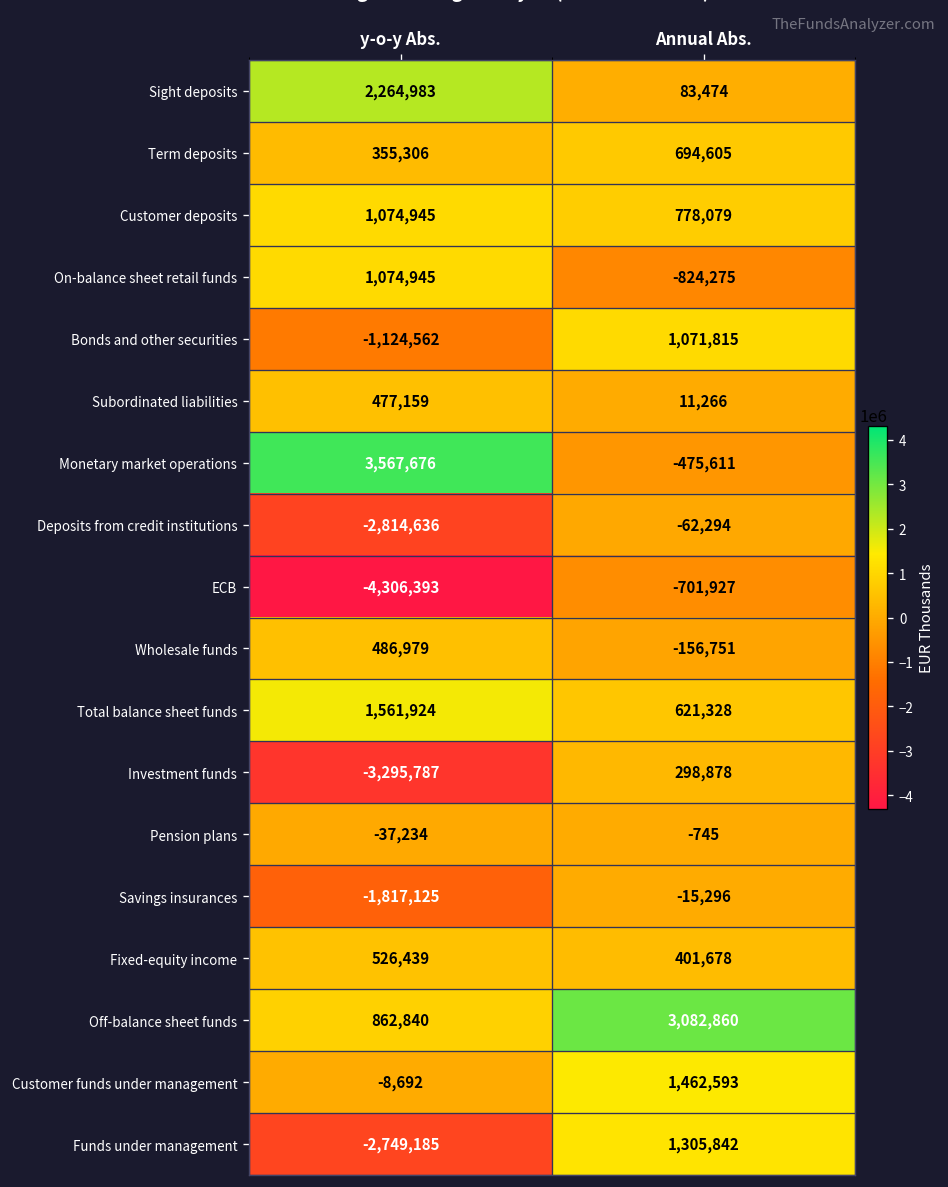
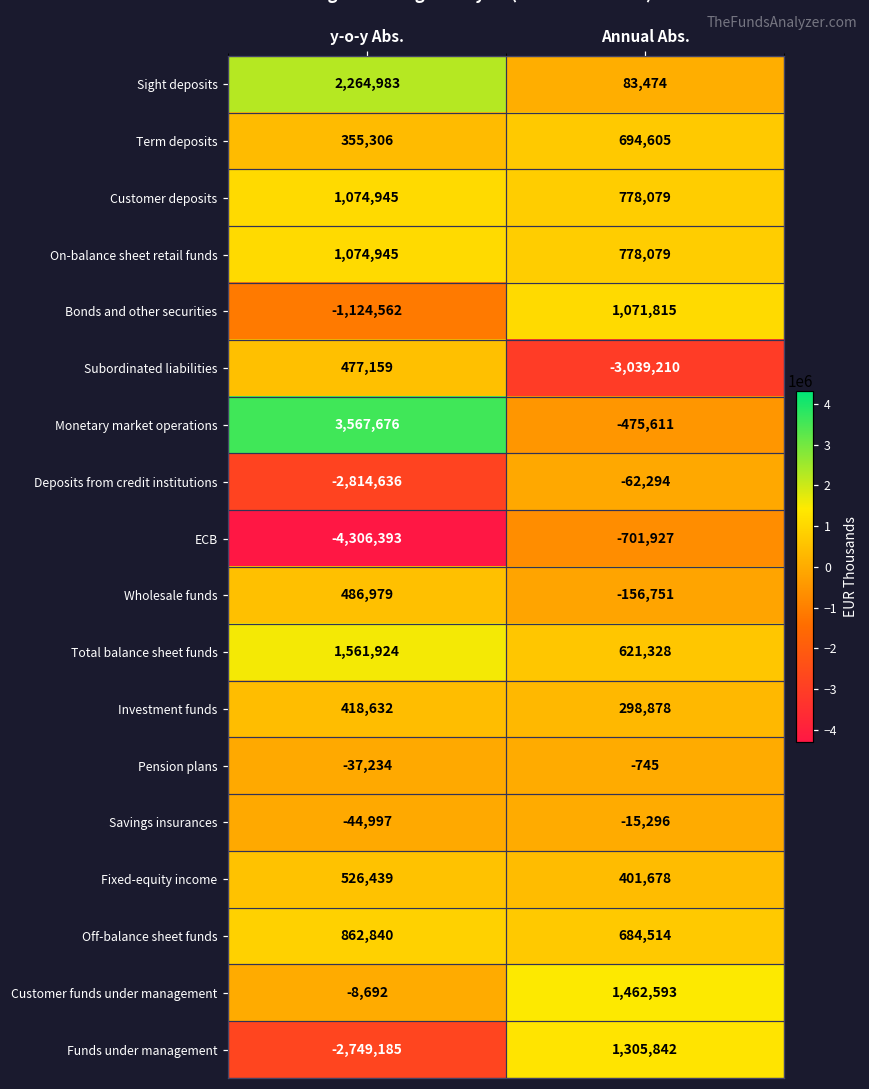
On-balance sheet retail funds, Annual Abs.: -824,275 -> 778,079
Subordinated liabilities, Annual Abs.: 11,266 -> -3,039,210
Investment funds, y-o-y Abs.: -3,295,787 -> 418,632
Savings insurances, y-o-y Abs.: -1,817,125 -> -44,997
Off-balance sheet funds, Annual Abs.: 3,082,860 -> 684,514
